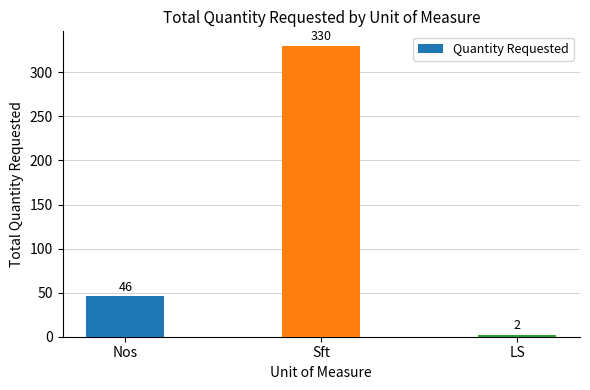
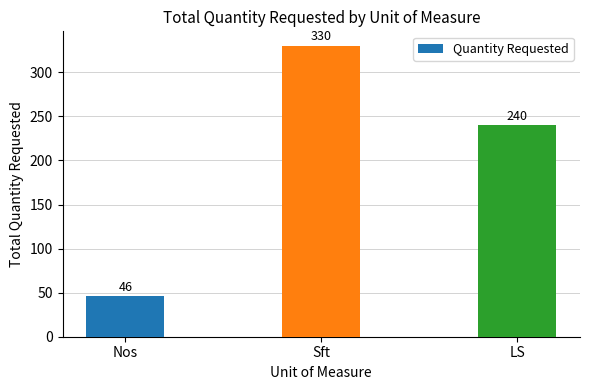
LS: 2 -> 240
